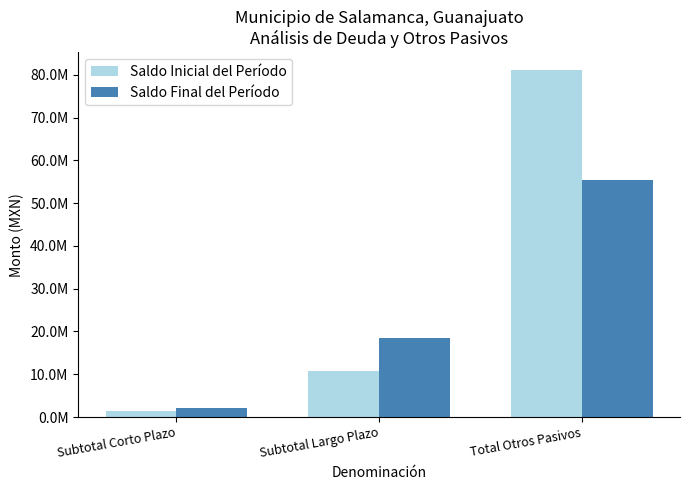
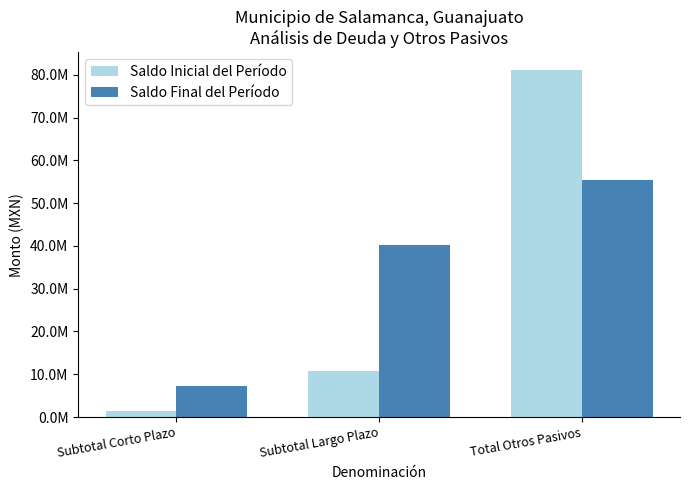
Saldo Final del Período, Subtotal Corto Plazo: 2000000 -> 7000000
Saldo Final del Período, Subtotal Largo Plazo: 19000000 -> 40000000
